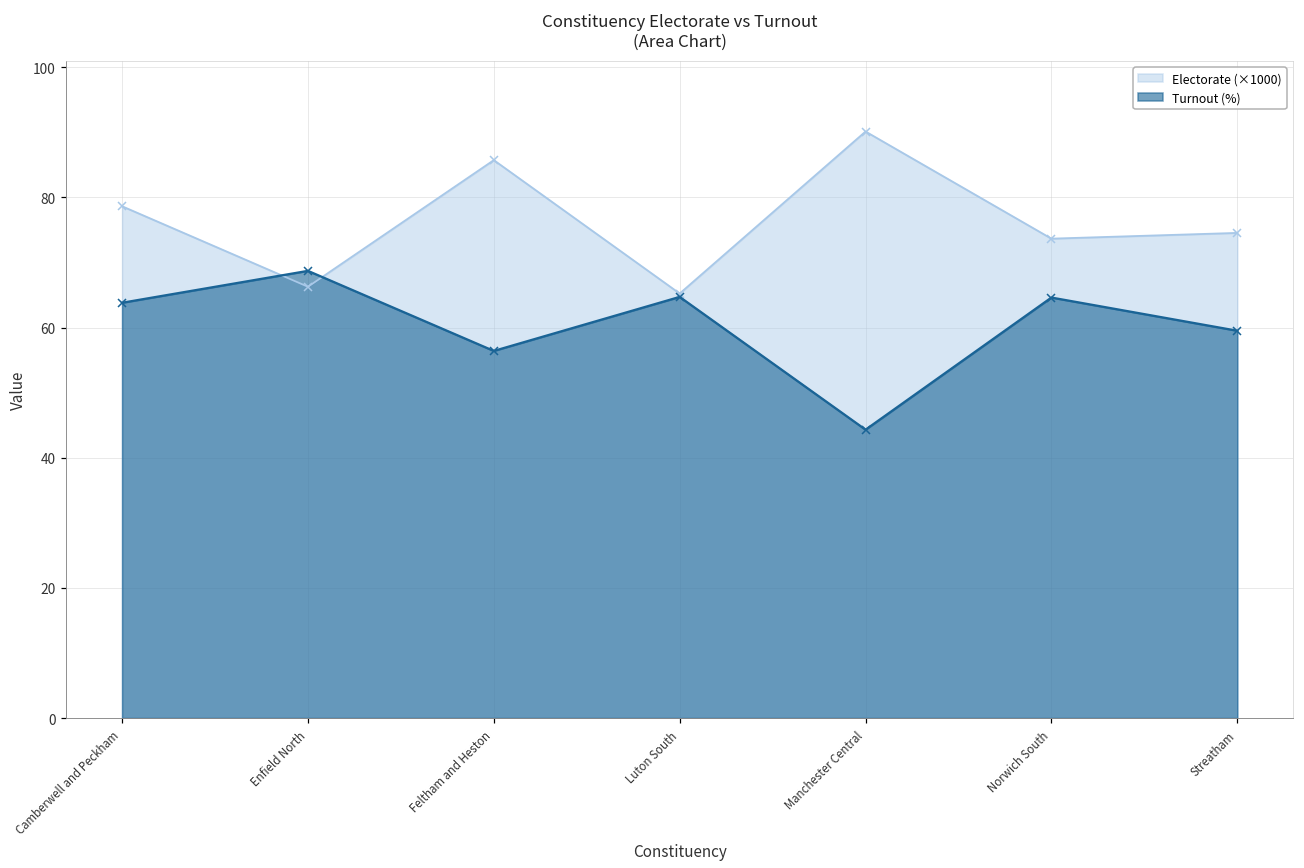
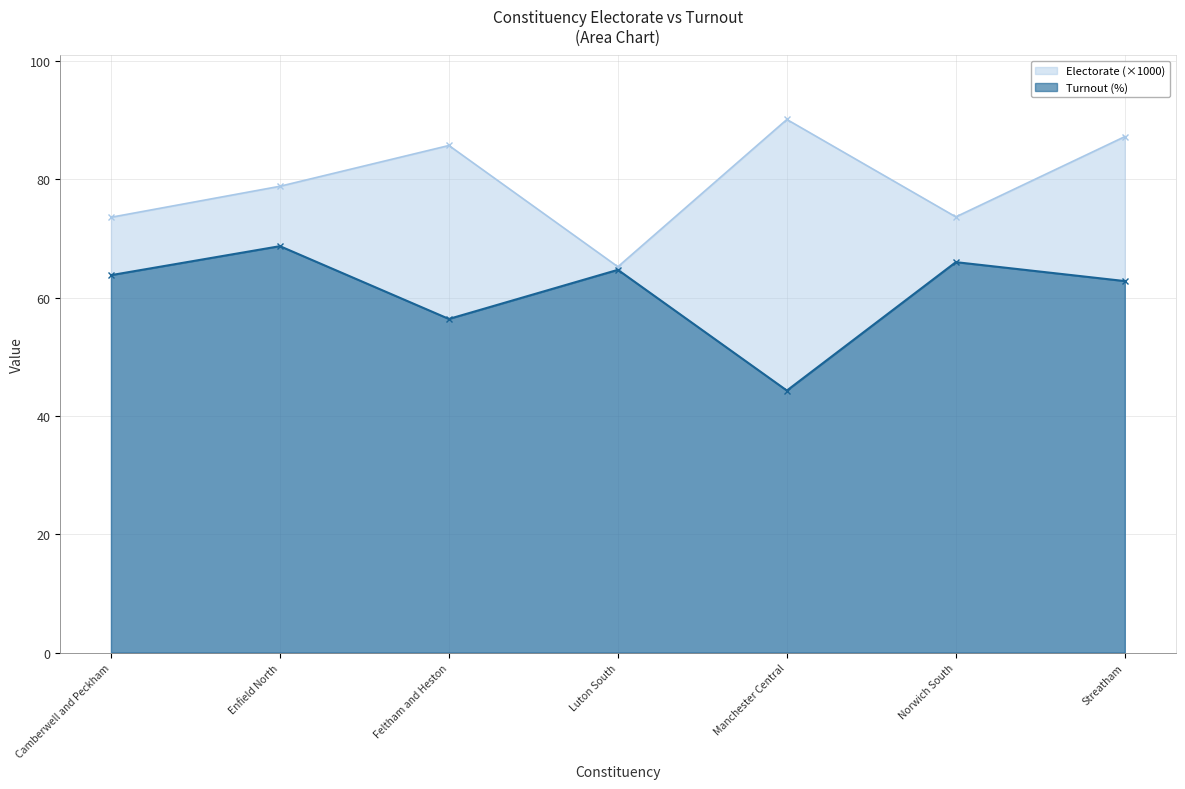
Electorate (×1000), Camberwell and Peckham: 79 -> 74
Electorate (×1000), Enfield North: 66 -> 79
Turnout (%), Norwich South: 65 -> 66
Electorate (×1000), Streatham: 75 -> 87
Turnout (%), Streatham: 60 -> 63
